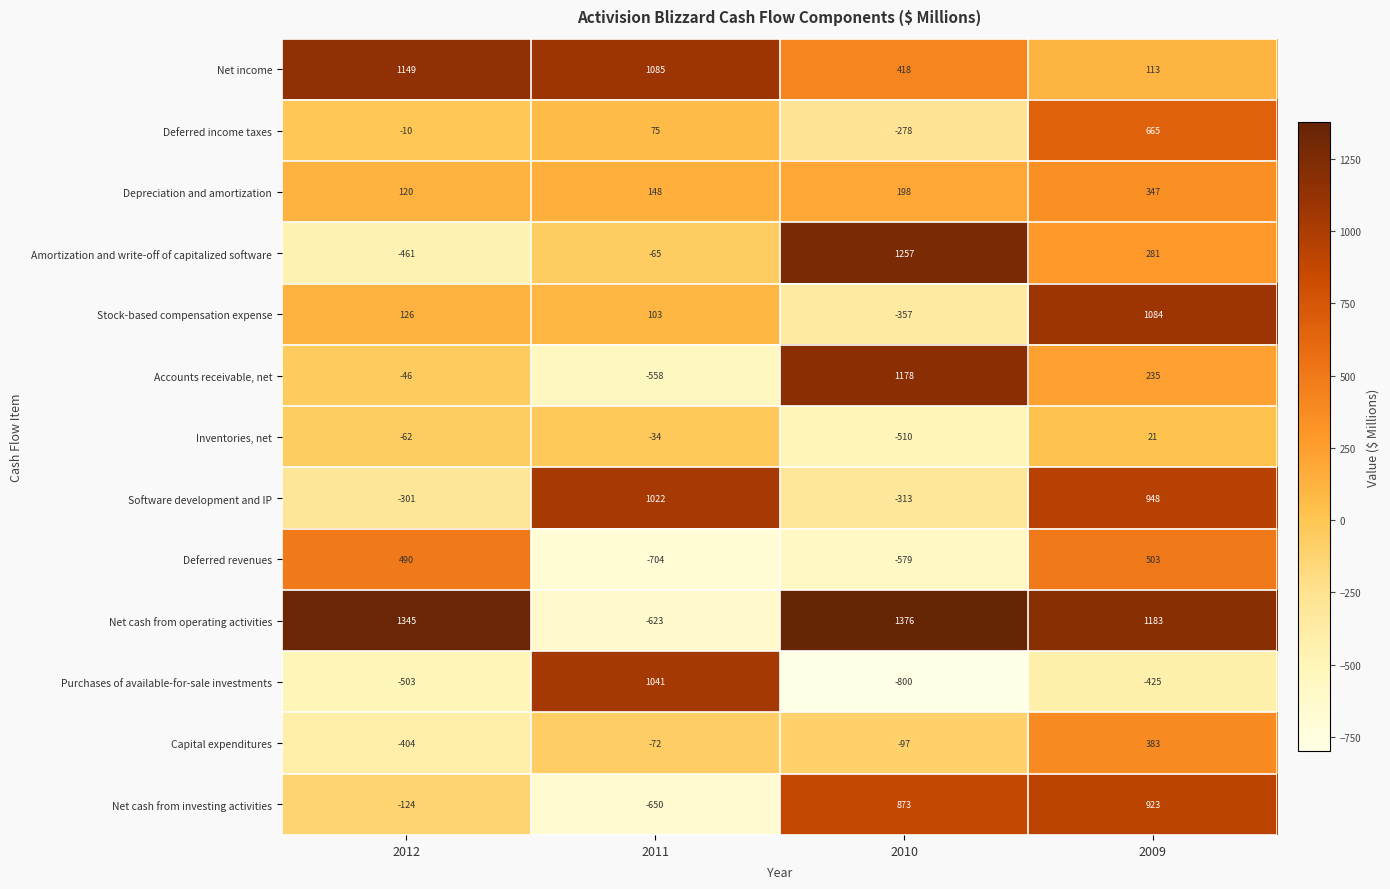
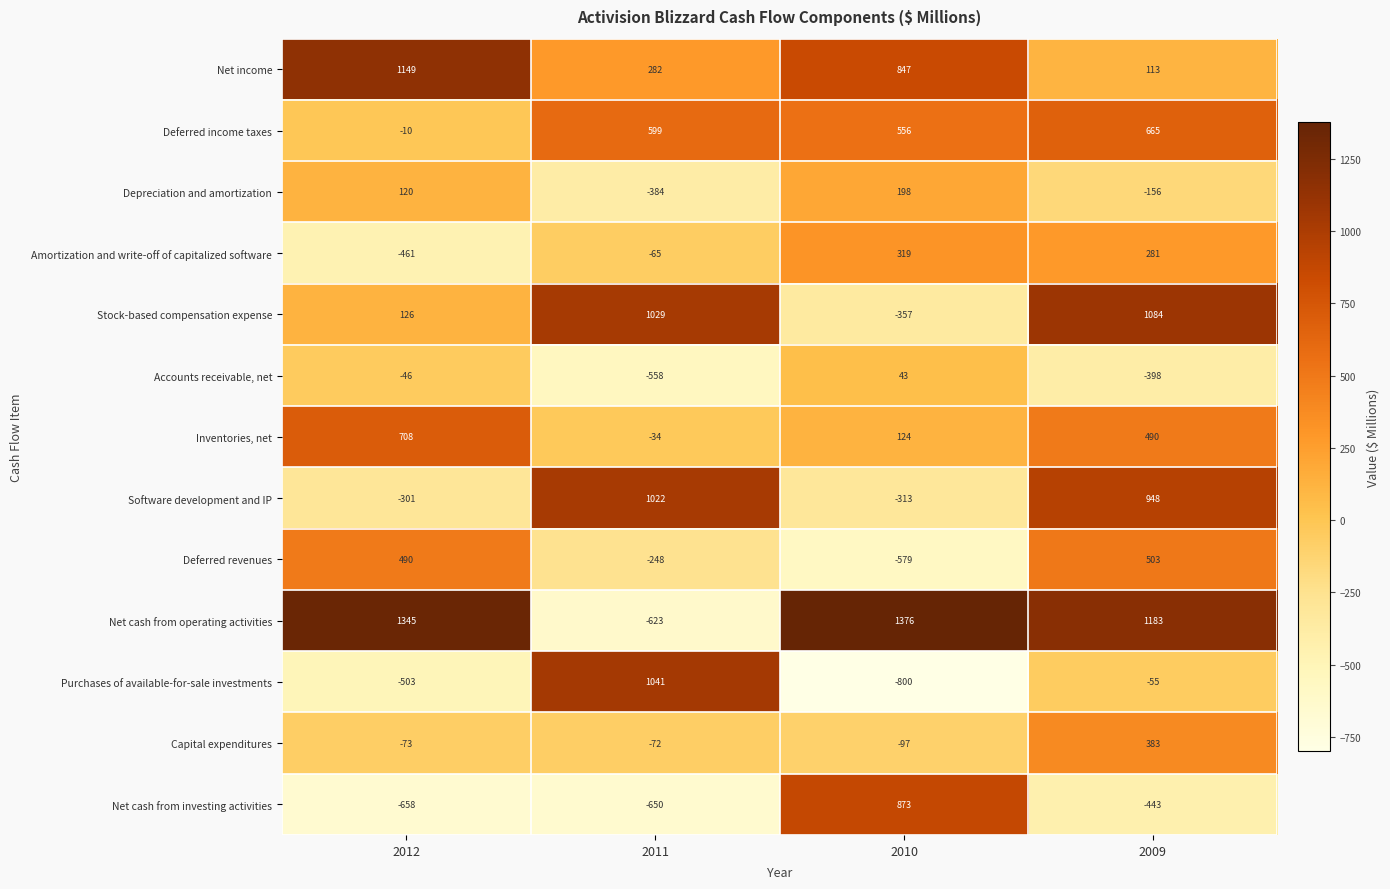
Net income, 2011: 1085 -> 282
Net income, 2010: 418 -> 847
Deferred income taxes, 2011: 75 -> 599
Deferred income taxes, 2010: -278 -> 556
Depreciation and amortization, 2011: 148 -> -384
Depreciation and amortization, 2009: 347 -> -156
Amortization and write-off of capitalized software, 2010: 1257 -> 319
Stock-based compensation expense, 2011: 103 -> 1029
Accounts receivable, net, 2010: 1178 -> 43
Accounts receivable, net, 2009: 235 -> -398
Inventories, net, 2012: -62 -> 708
Inventories, net, 2010: -510 -> 124
Inventories, net, 2009: 21 -> 490
Deferred revenues, 2011: -704 -> -248
Purchases of available-for-sale investments, 2009: -425 -> -55
Capital expenditures, 2012: -404 -> -73
Net cash from investing activities, 2012: -124 -> -658
Net cash from investing activities, 2009: 923 -> -443
